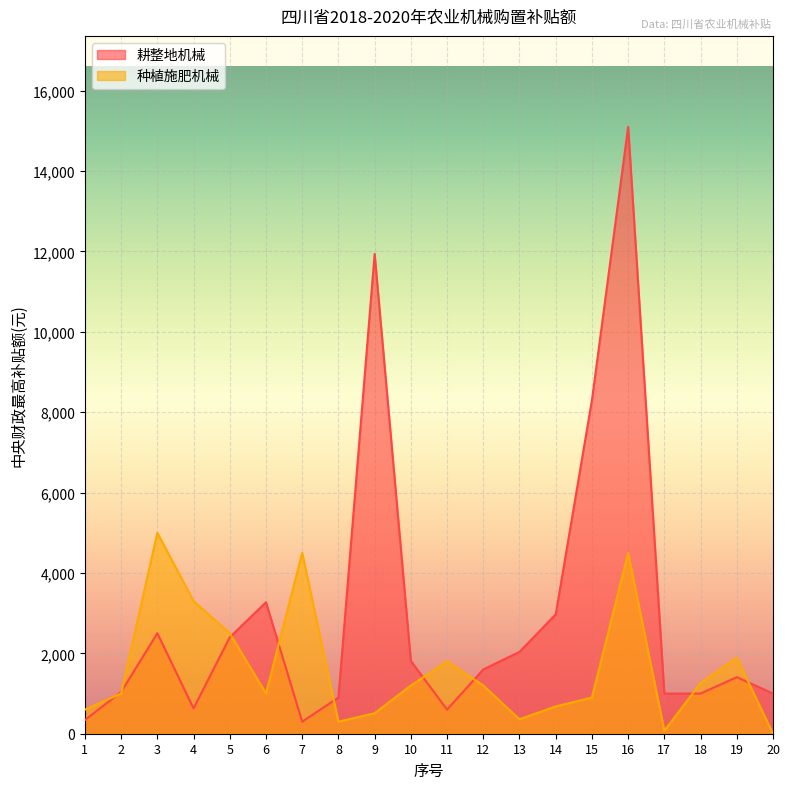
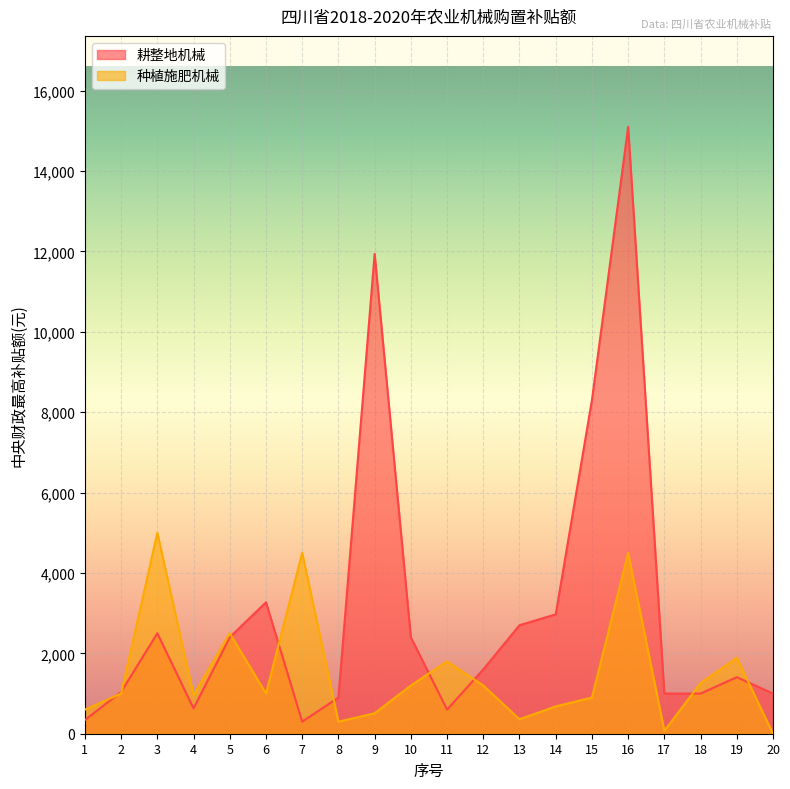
种植施肥机械, 4: 3,300 -> 1,000
耕整地机械, 10: 1,800 -> 2,400
耕整地机械, 13: 2,000 -> 2,700
